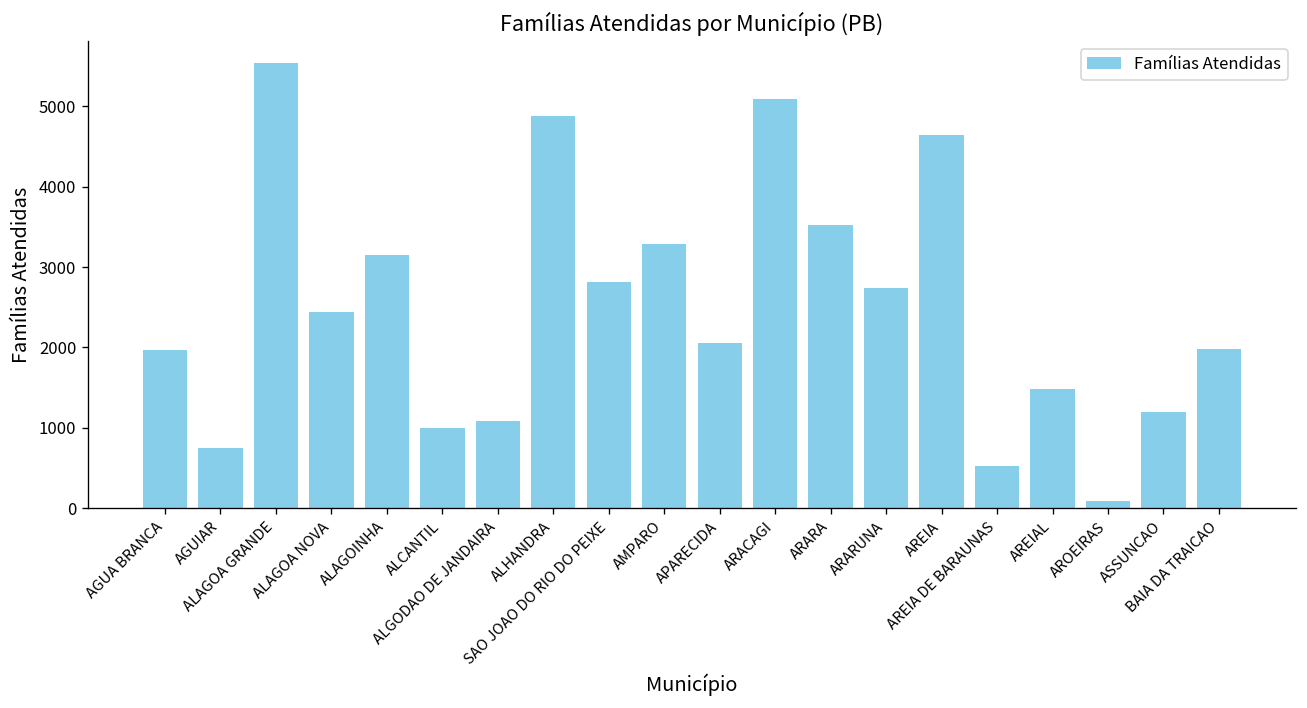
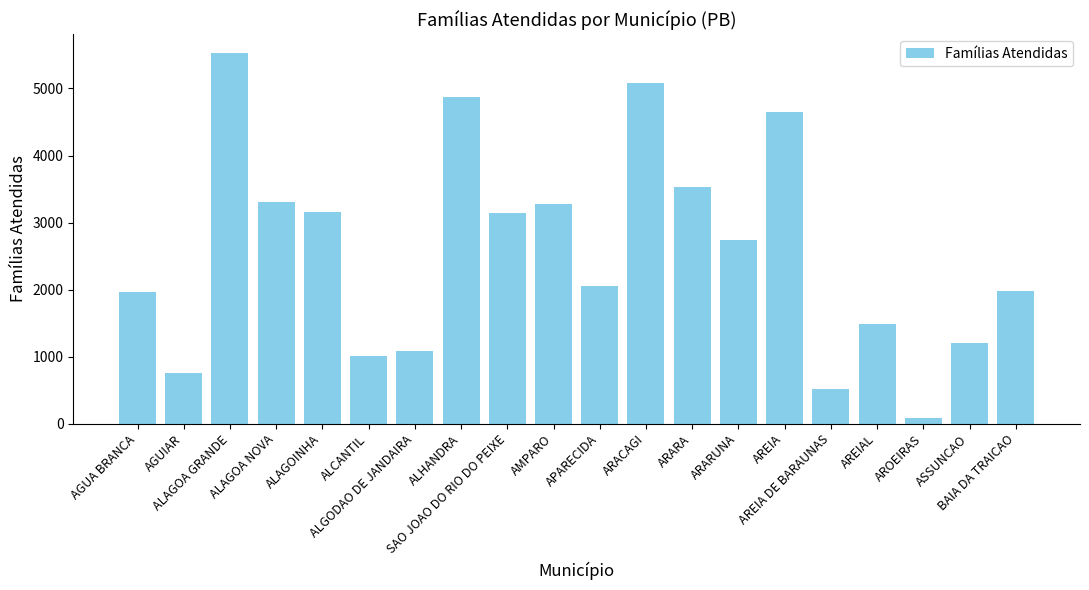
ALAGOA NOVA: 2400 -> 3300
SAO JOAO DO RIO DO PEIXE: 2800 -> 3100
